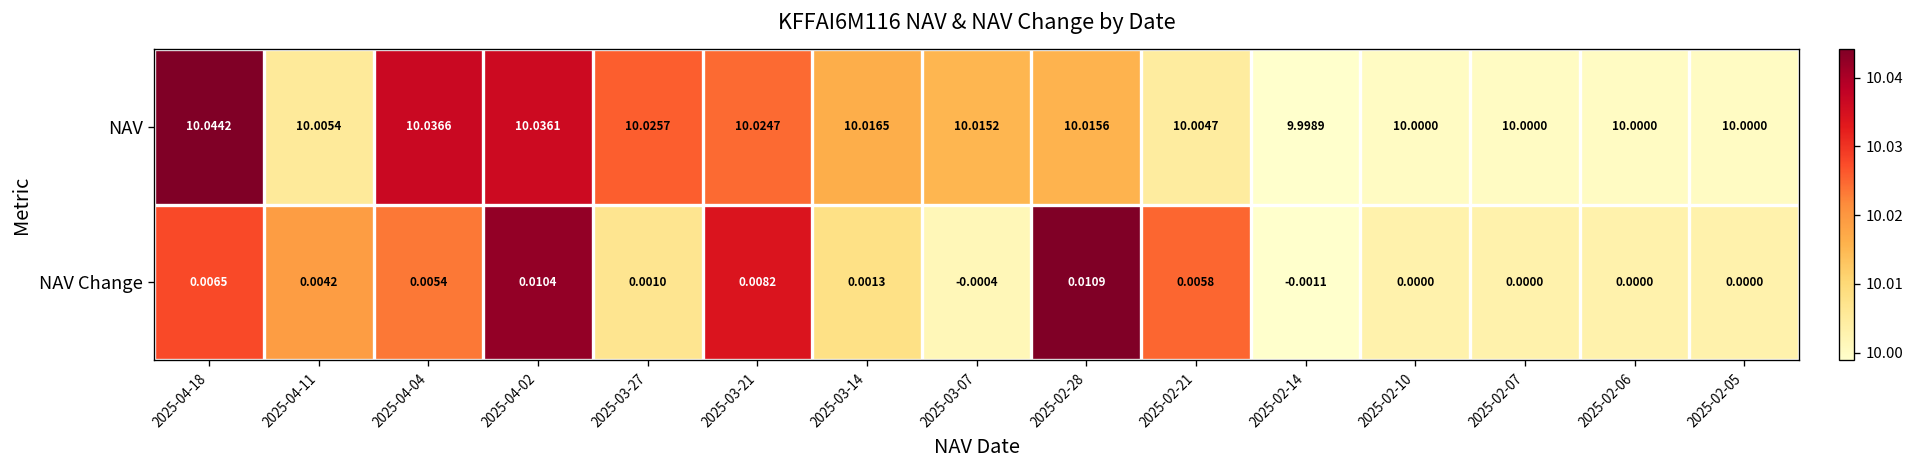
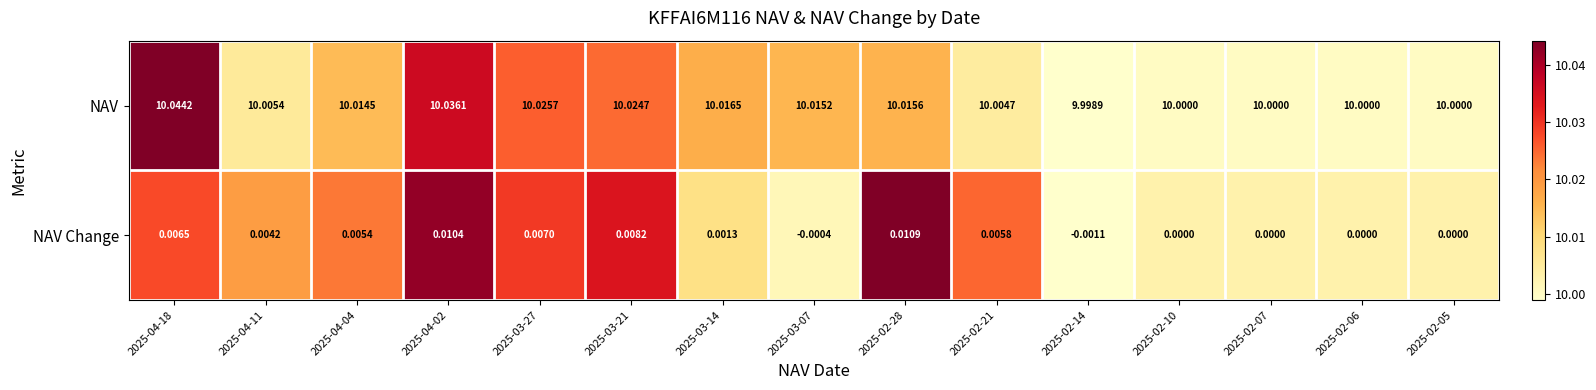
NAV, 2025-04-04: 10.0366 -> 10.0145
NAV Change, 2025-03-27: 0.0010 -> 0.0070
